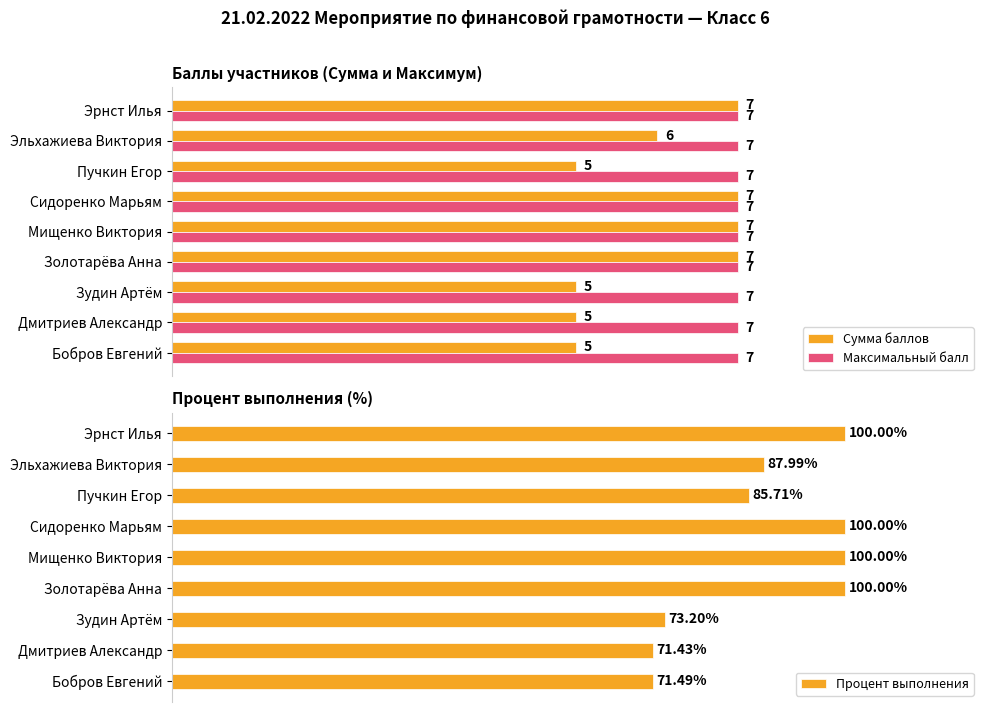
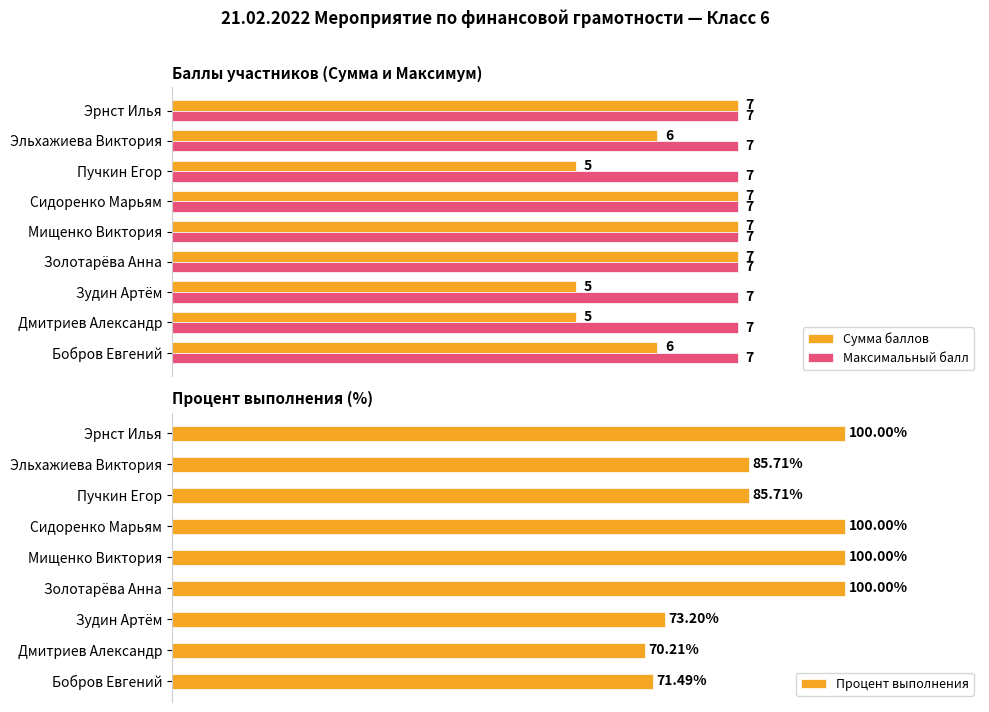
Баллы участников (Сумма и Максимум), Сумма баллов, Бобров Евгений: 5 -> 6
Процент выполнения (%), Эльхажиева Виктория: 87.99% -> 85.71%
Процент выполнения (%), Дмитриев Александр: 71.43% -> 70.21%
